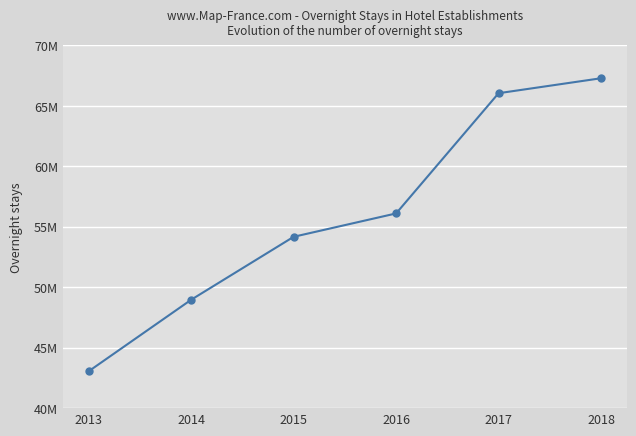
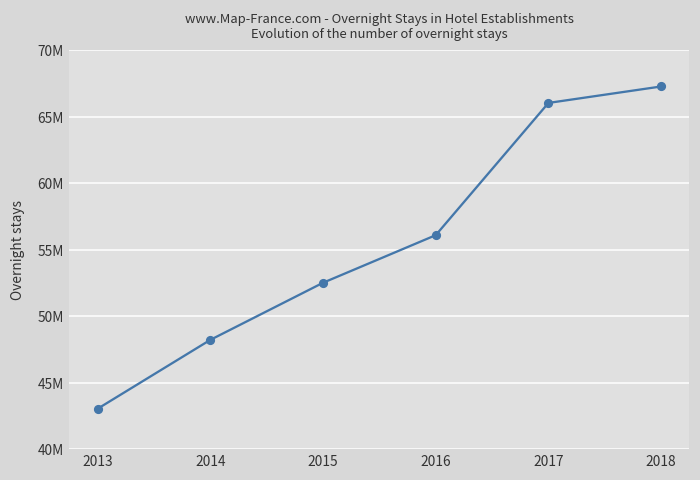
2014: 49400000 -> 48700000
2015: 54600000 -> 53000000
